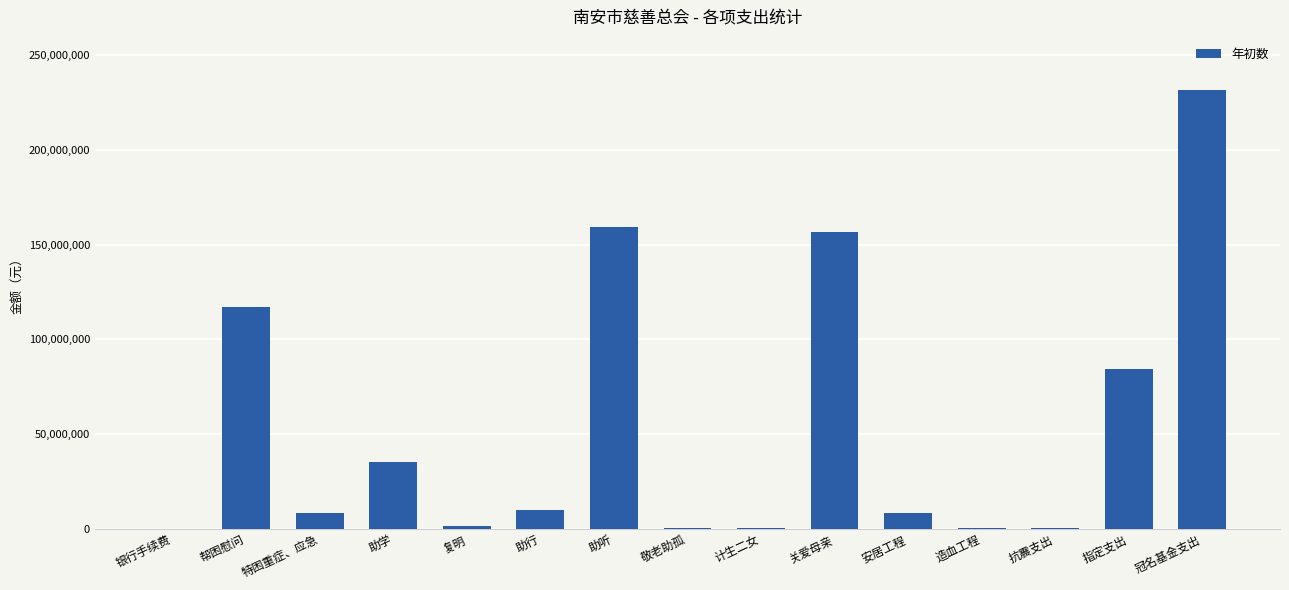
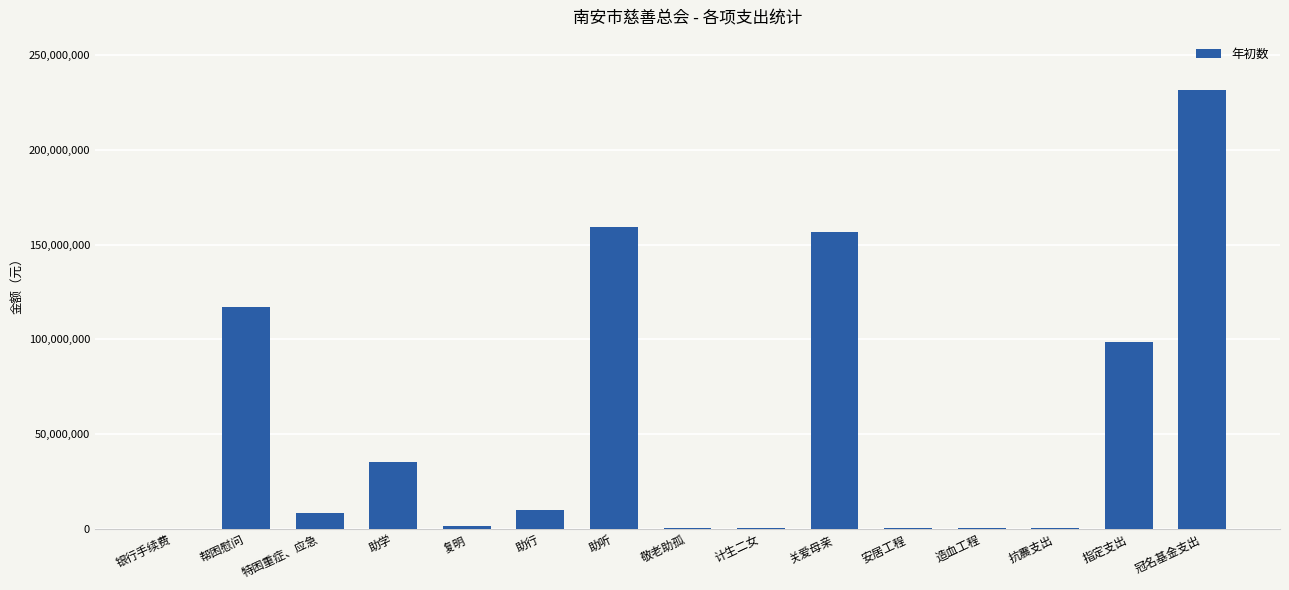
安居工程: 8,000,000 -> 0
指定支出: 84,000,000 -> 99,000,000
